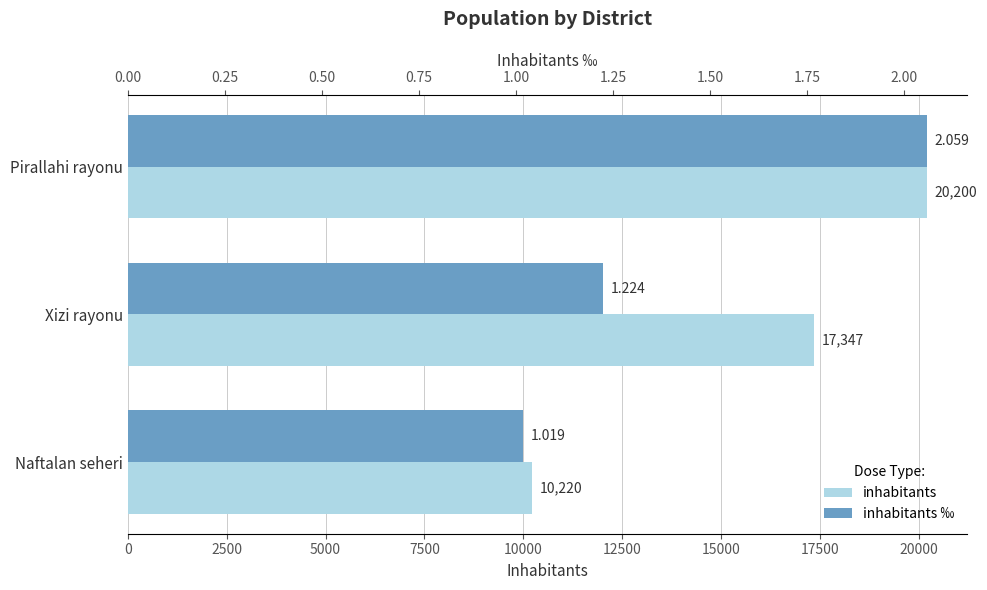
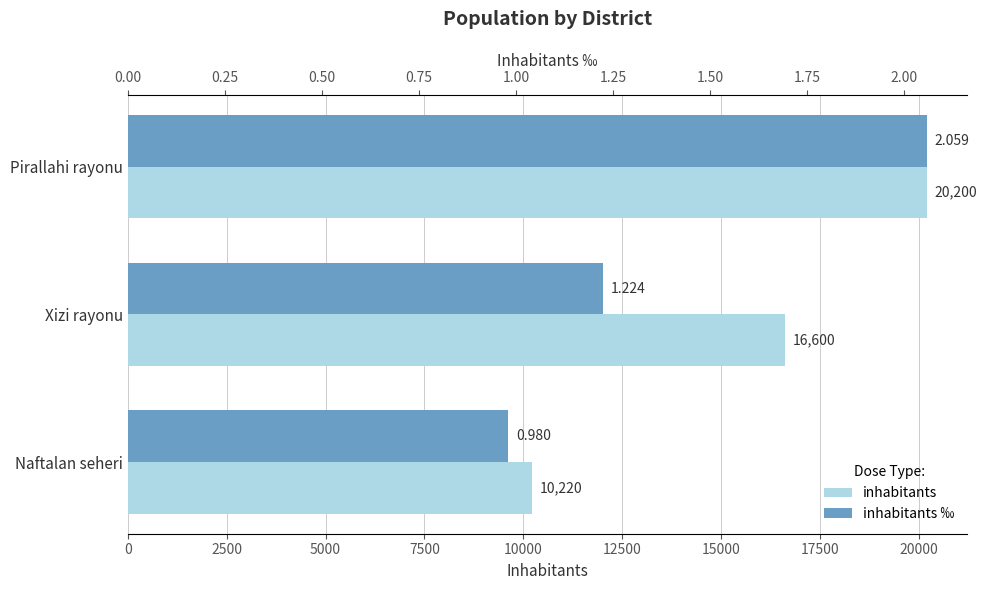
inhabitants, Xizi rayonu: 17,347 -> 16,600
inhabitants ‰, Naftalan seheri: 1.019 -> 0.980
